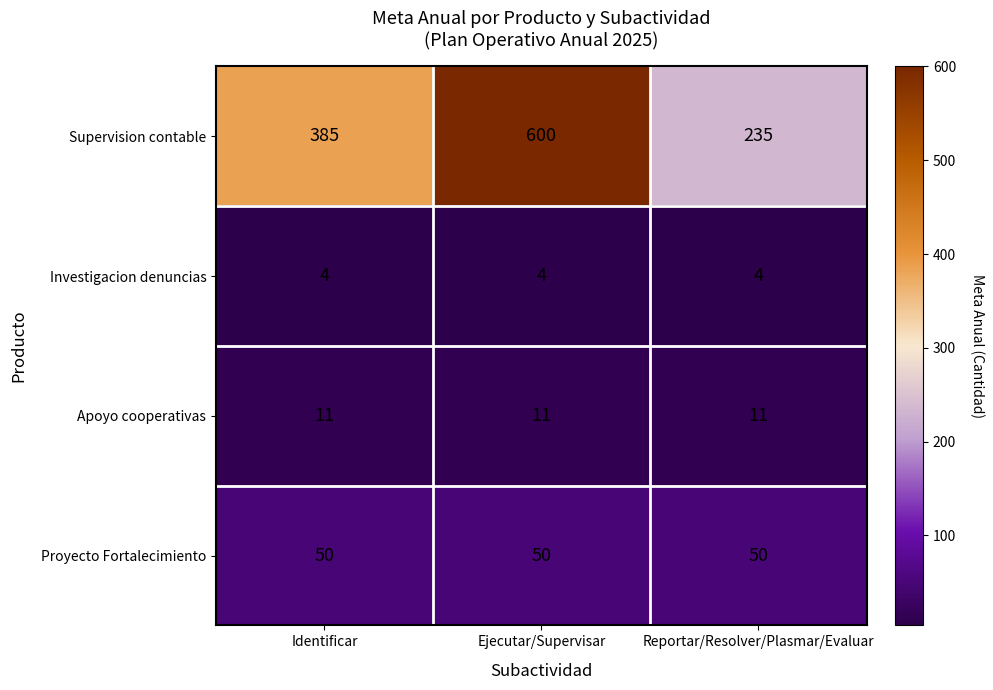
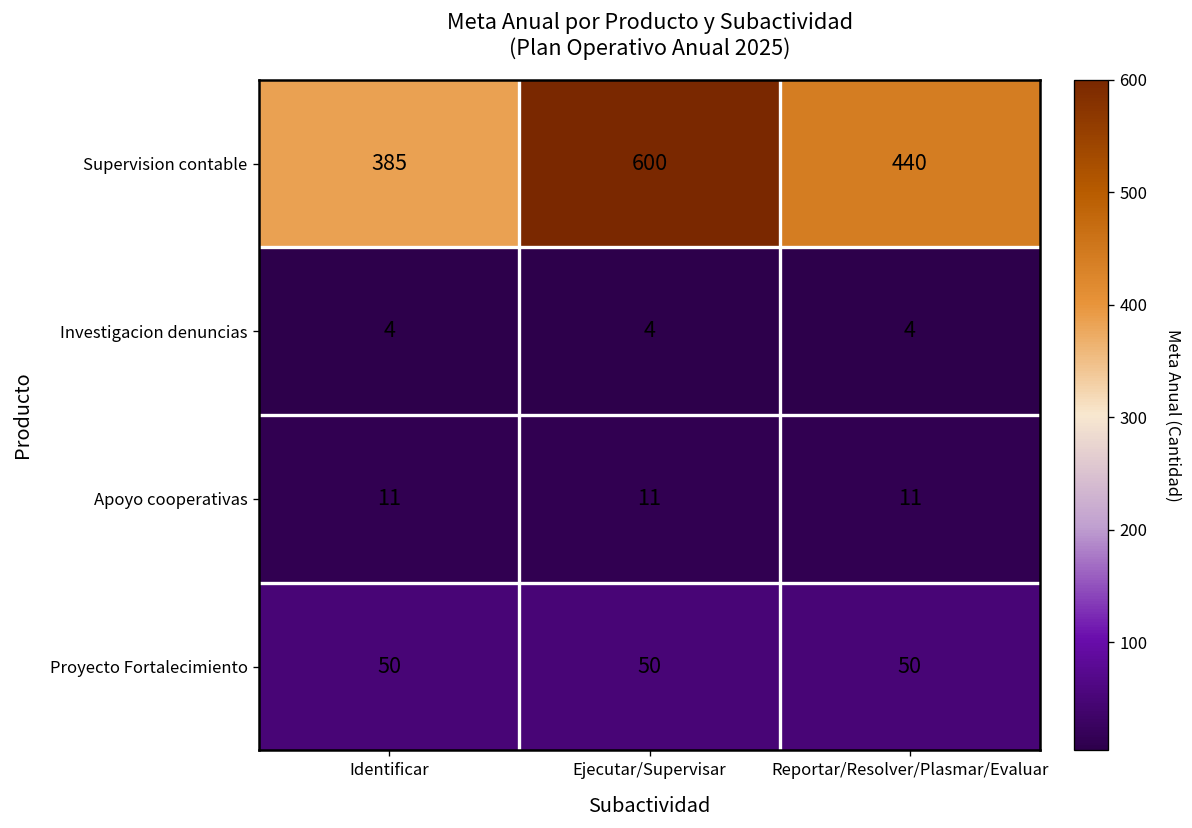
Supervision contable, Reportar/Resolver/Plasmar/Evaluar: 235 -> 440
